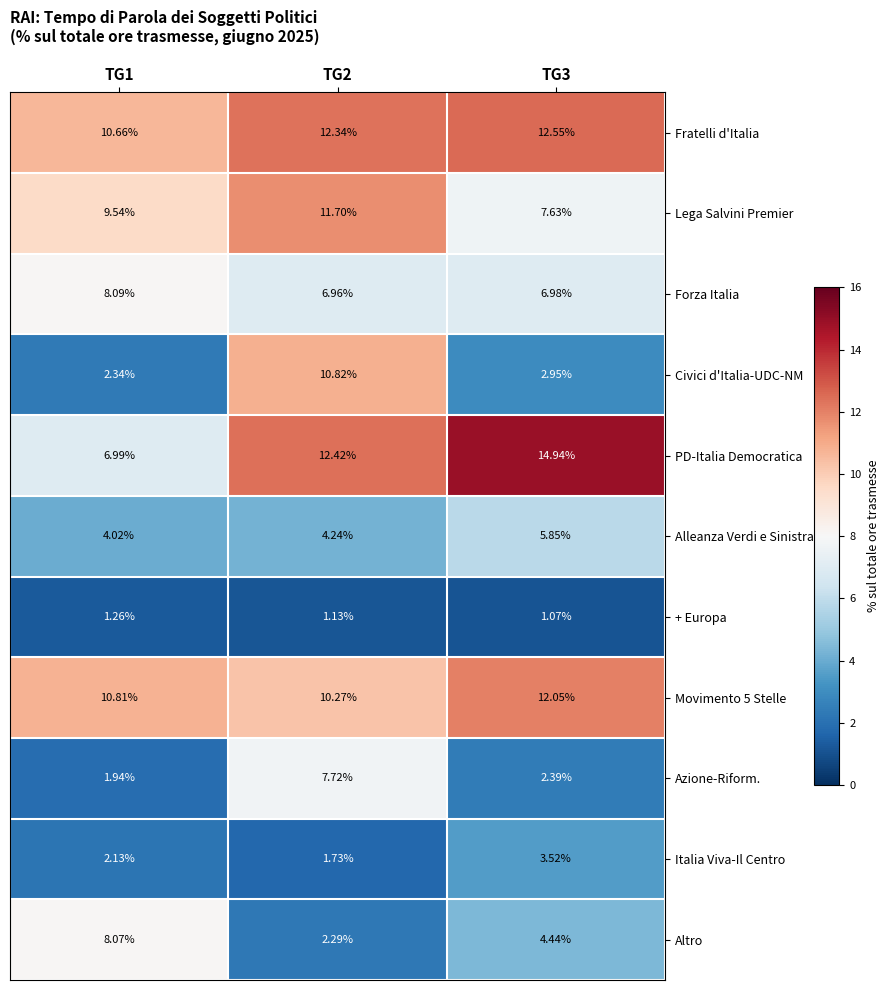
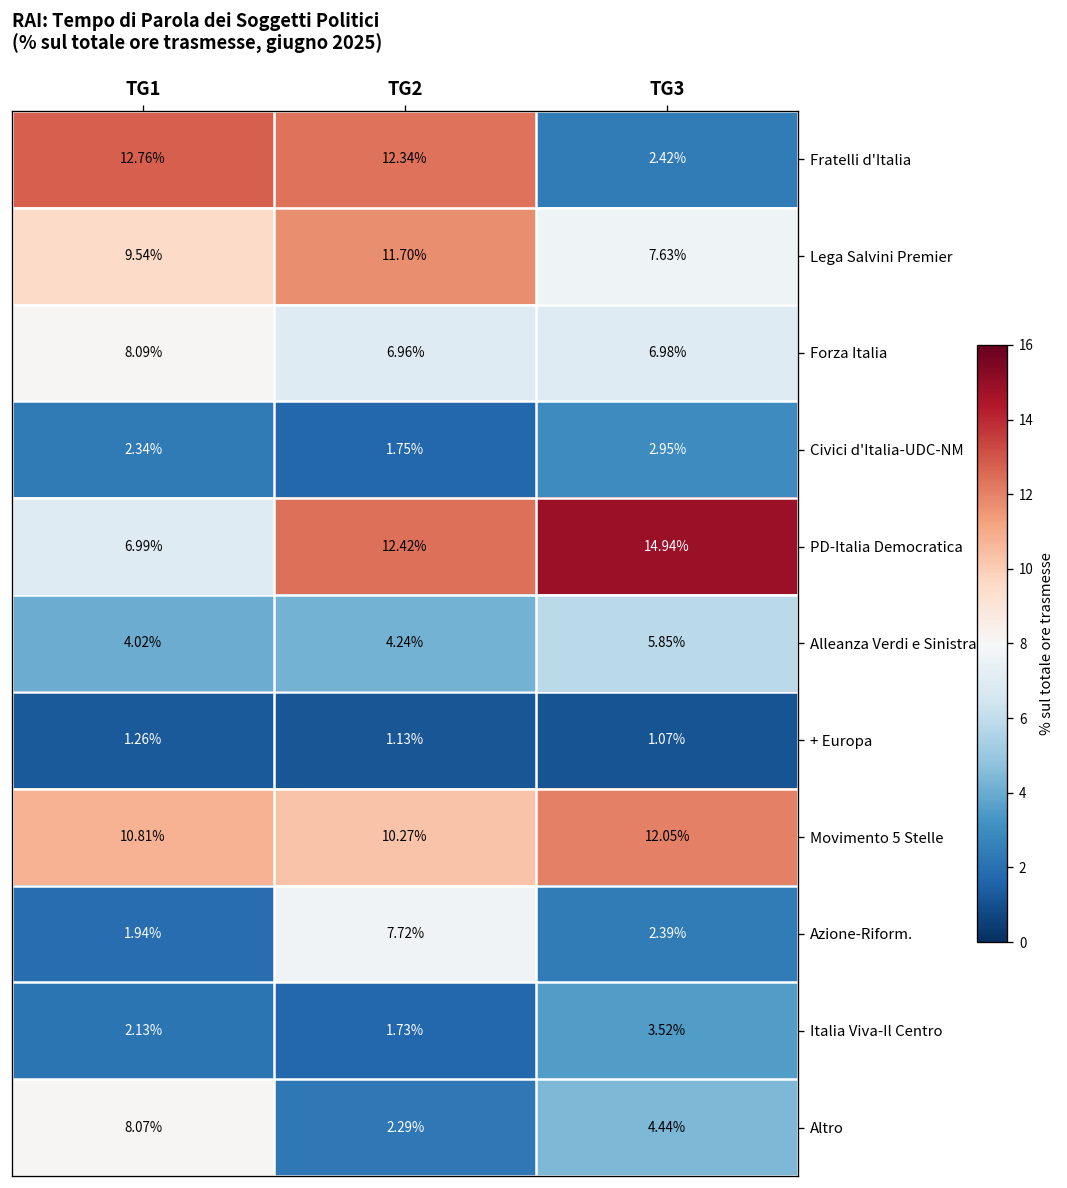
Fratelli d'Italia, TG1: 10.66% -> 12.76%
Fratelli d'Italia, TG3: 12.55% -> 2.42%
Civici d'Italia-UDC-NM, TG2: 10.82% -> 1.75%
